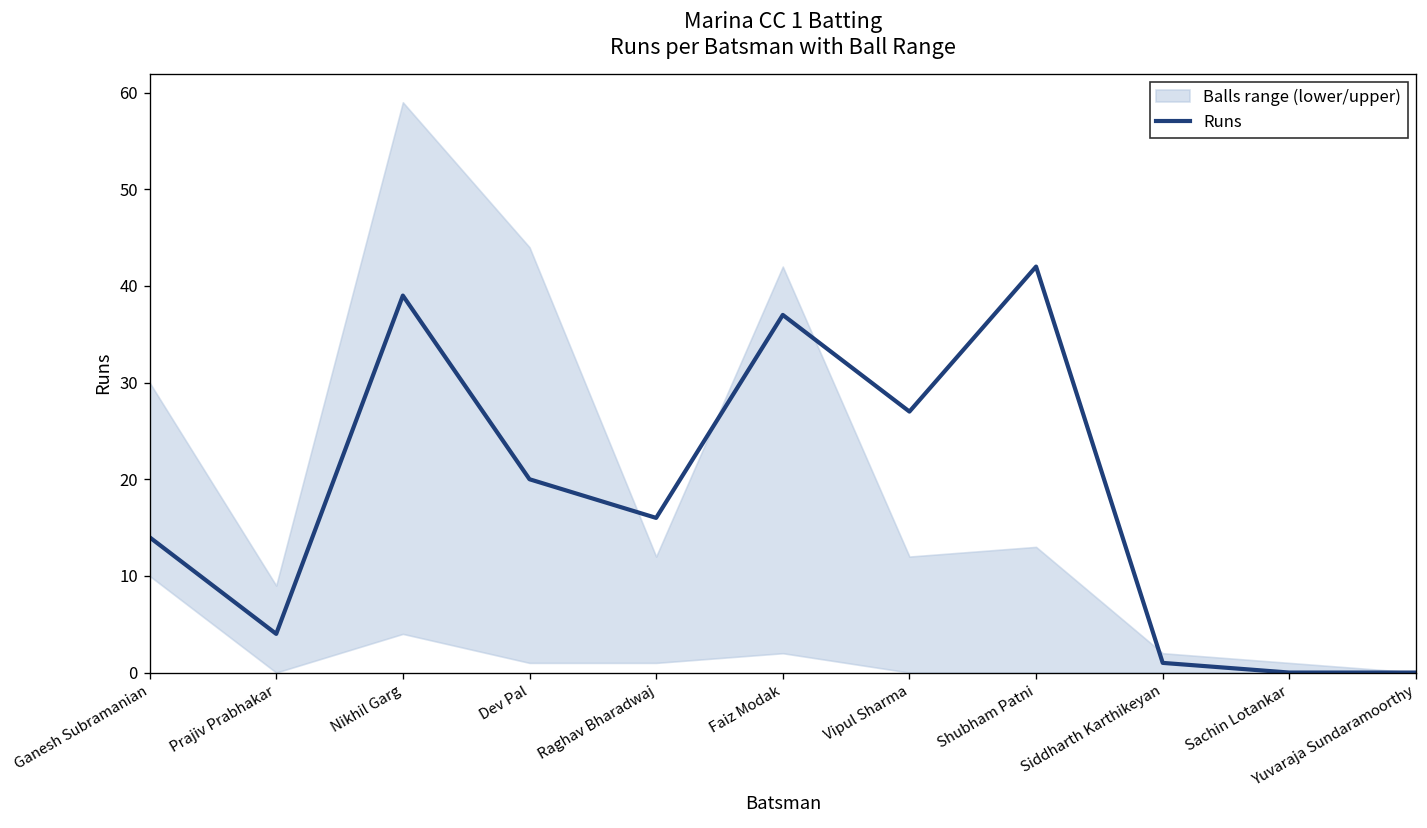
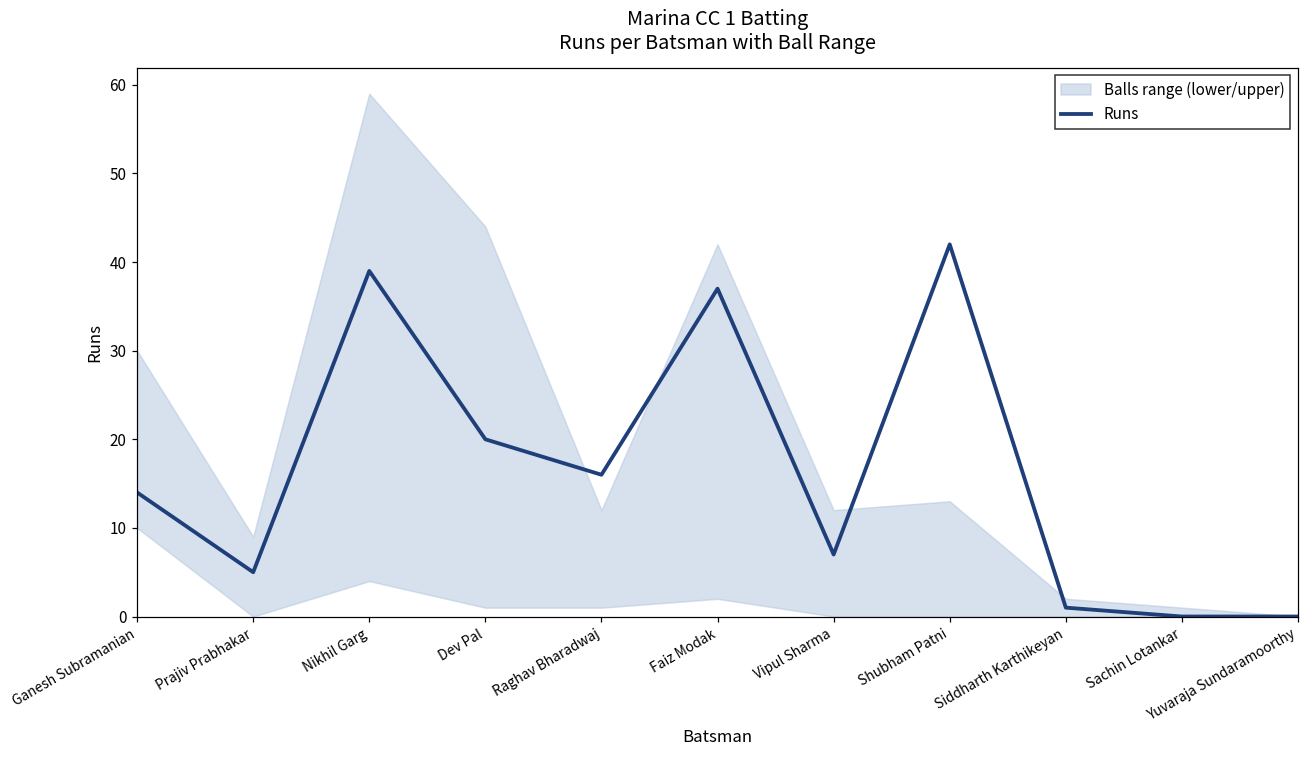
Runs, Prajiv Prabhakar: 4 -> 5
Runs, Vipul Sharma: 27 -> 7
